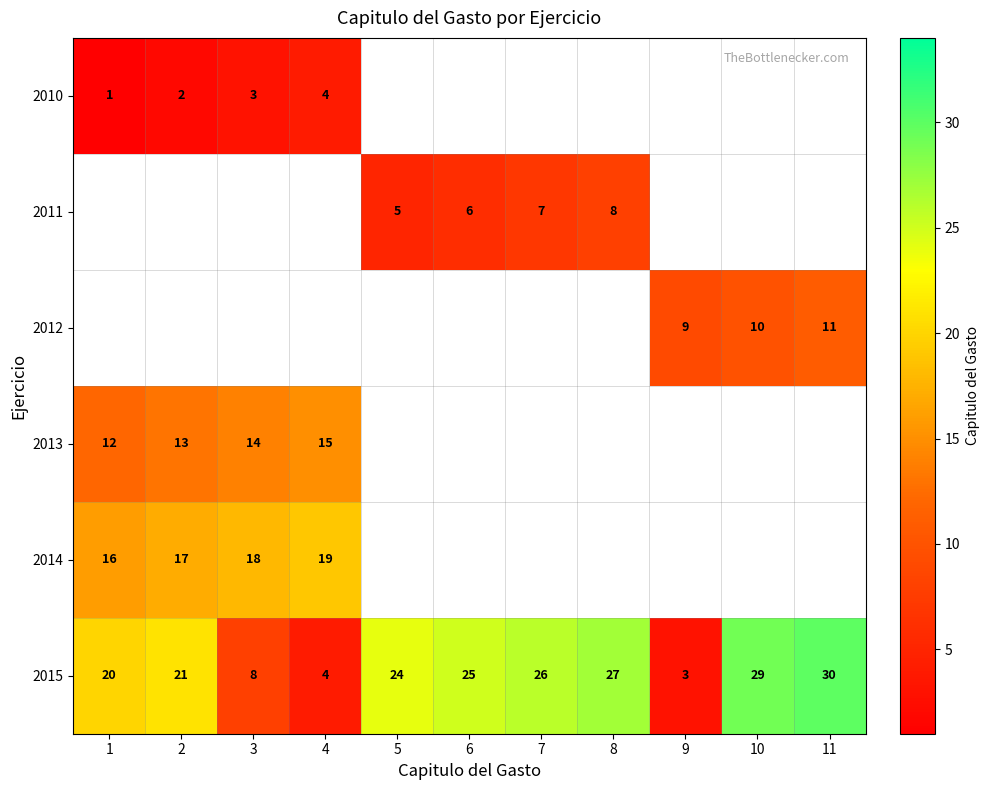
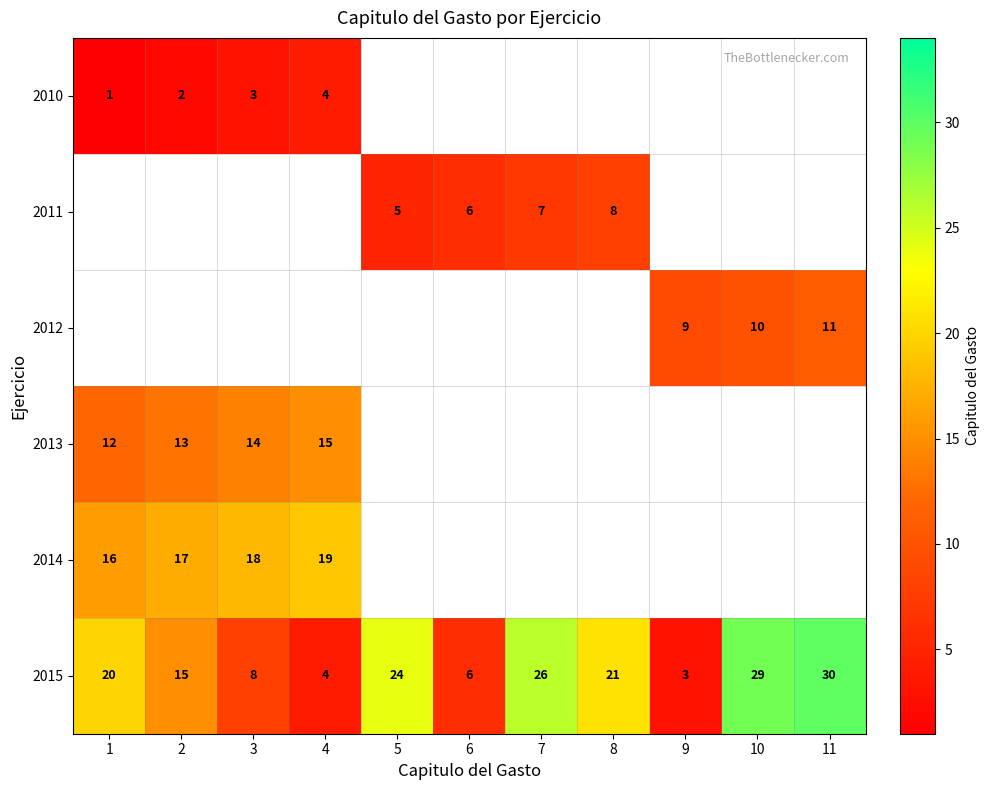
2015, 2: 21 -> 15
2015, 6: 25 -> 6
2015, 8: 27 -> 21
